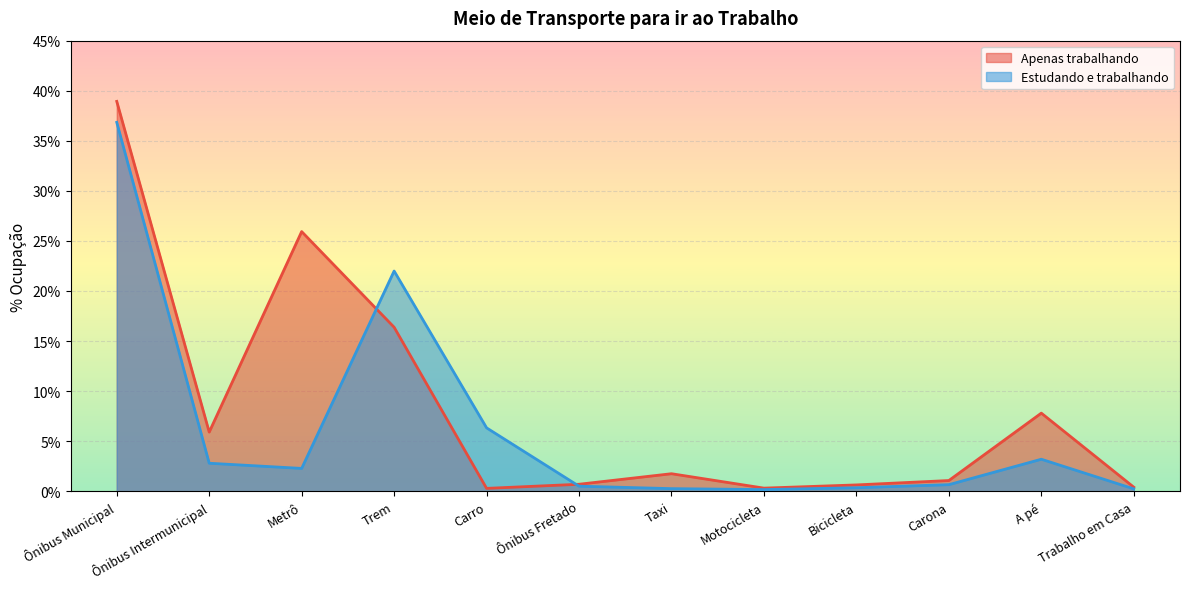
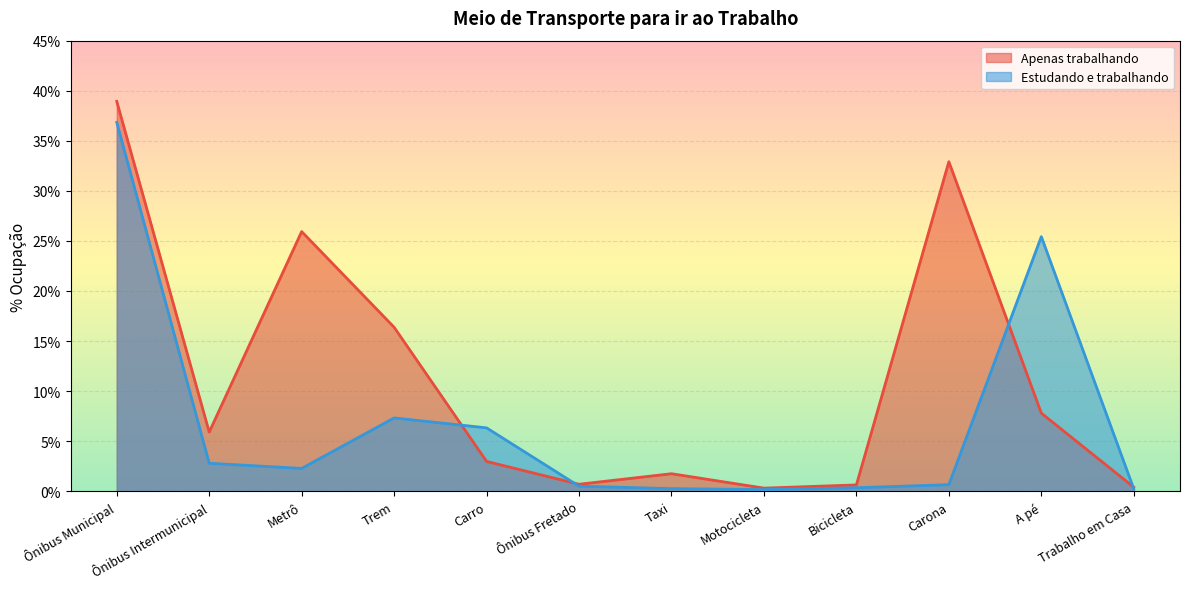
Estudando e trabalhando, Trem: 22.0% -> 7.3%
Apenas trabalhando, Carro: 0.3% -> 3.0%
Apenas trabalhando, Carona: 1.1% -> 32.9%
Estudando e trabalhando, A pé: 3.2% -> 25.4%
